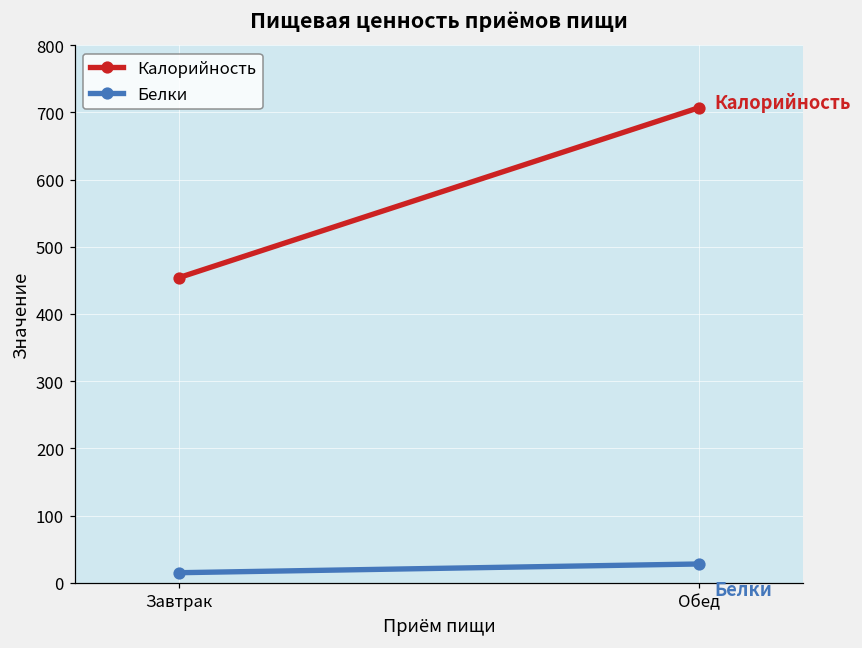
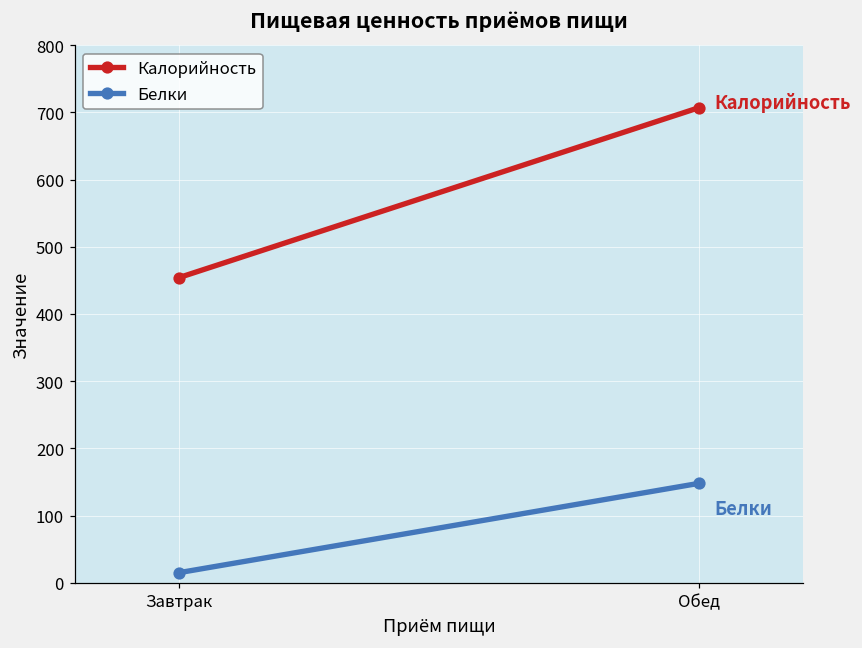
Белки, Обед: 30 -> 150
